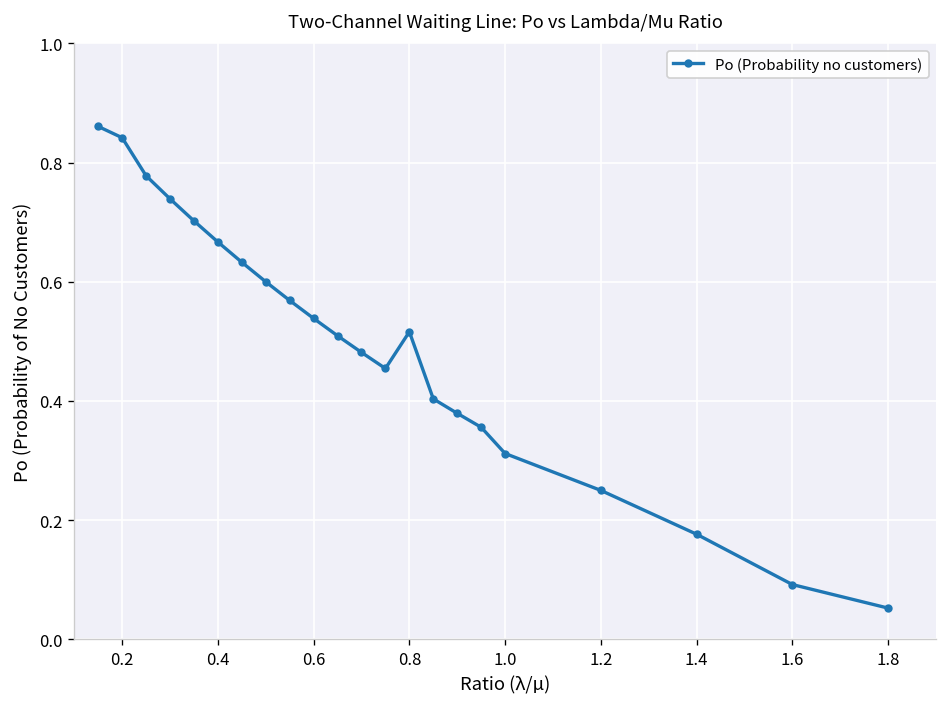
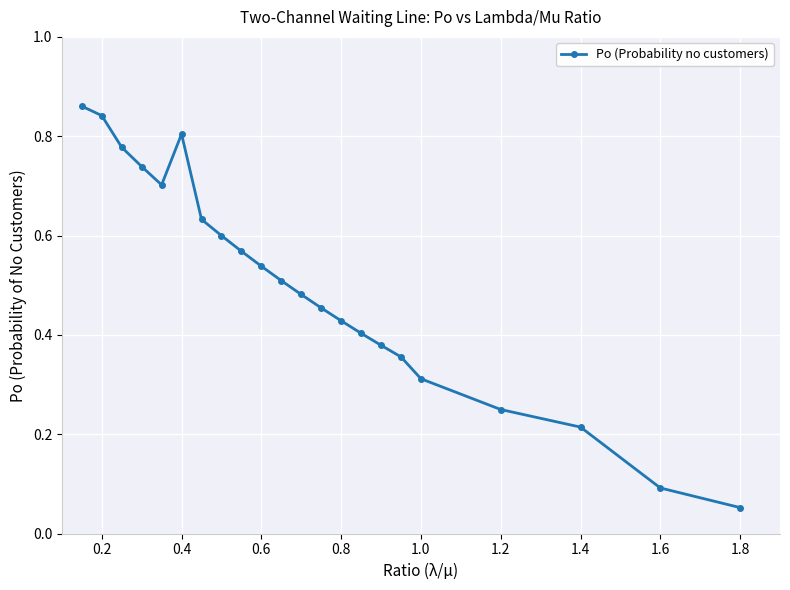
0.4: 0.67 -> 0.80
0.8: 0.52 -> 0.43
1.4: 0.18 -> 0.21
